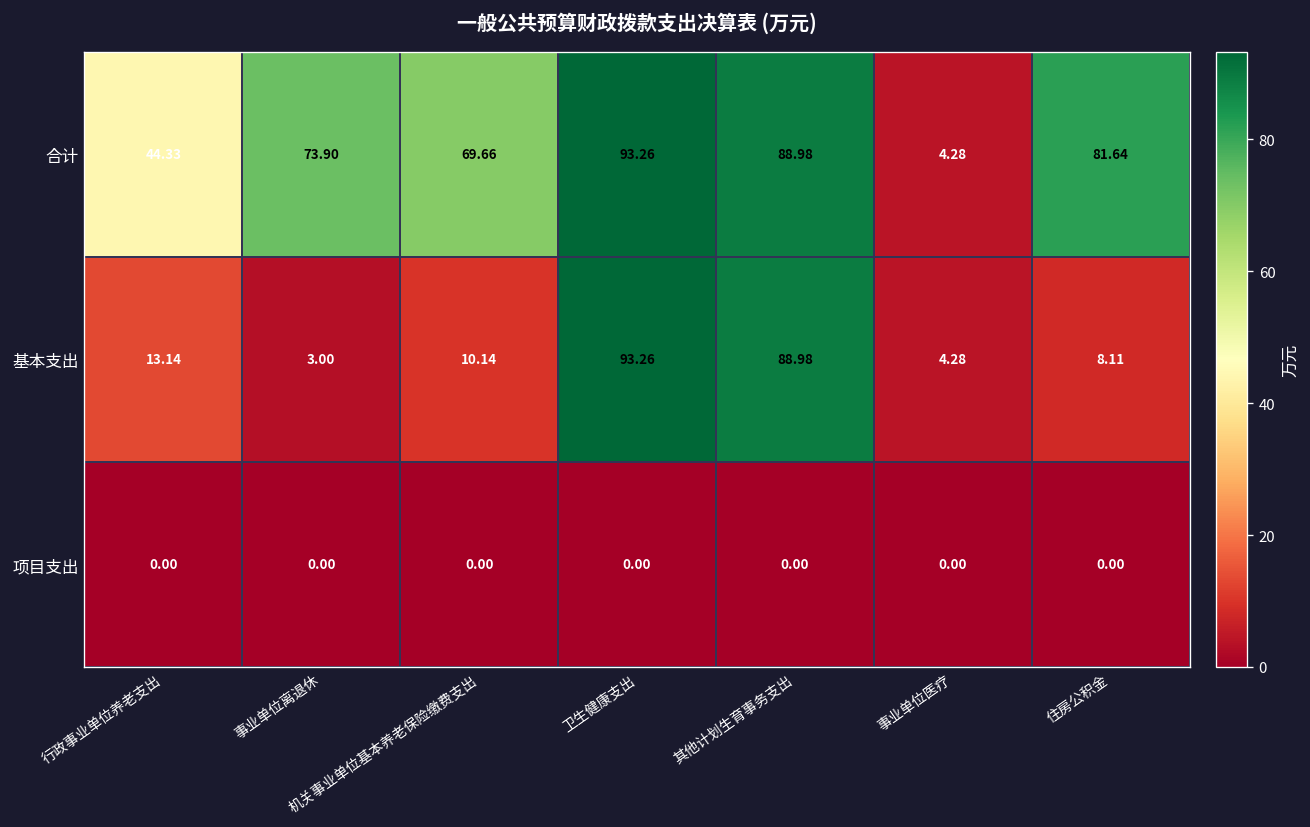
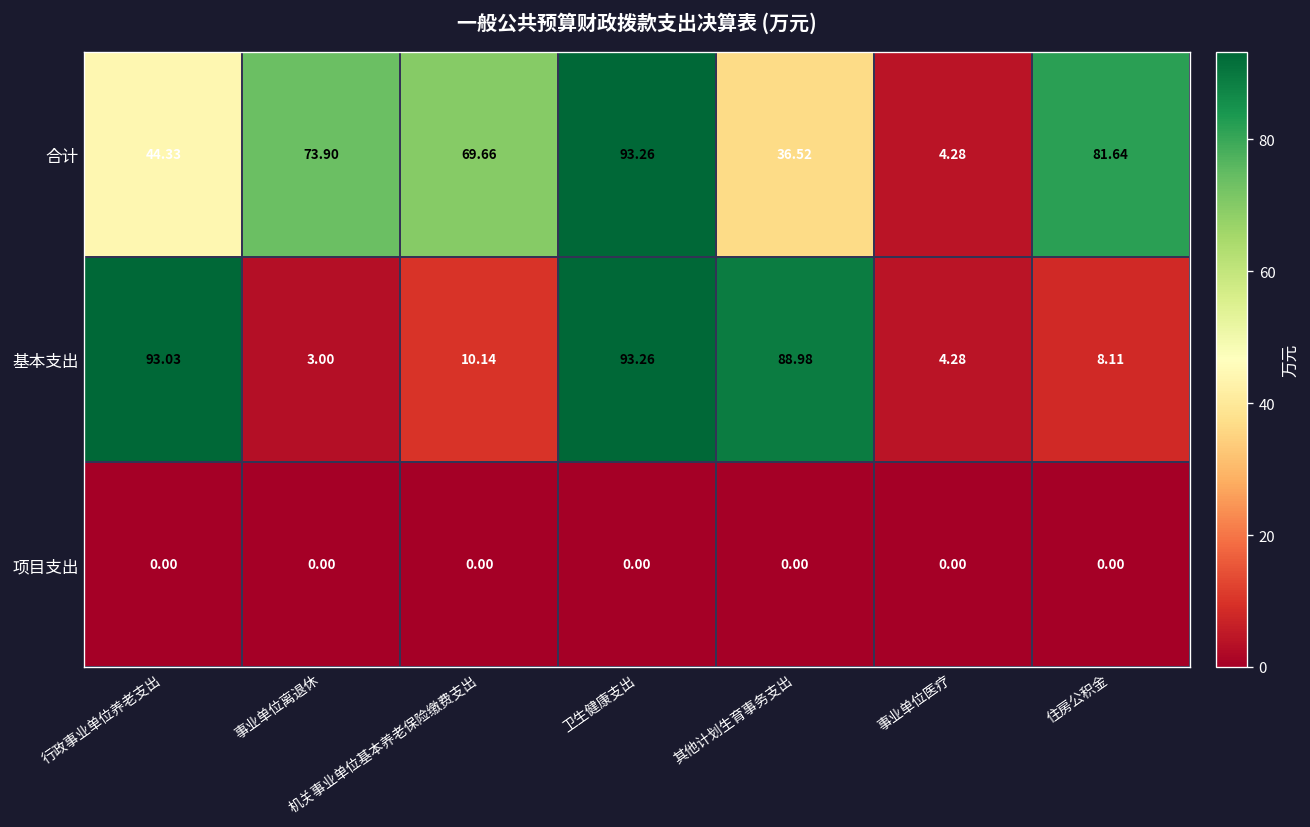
合计, 其他计划生育事务支出: 88.98 -> 36.52
基本支出, 行政事业单位养老支出: 13.14 -> 93.03
